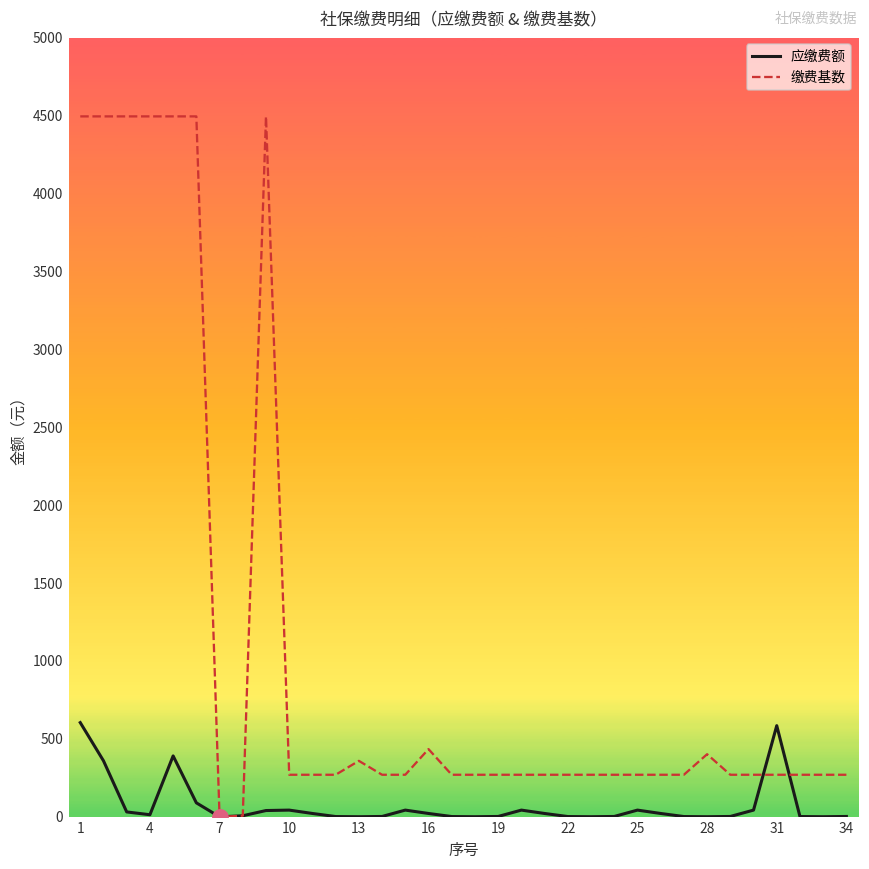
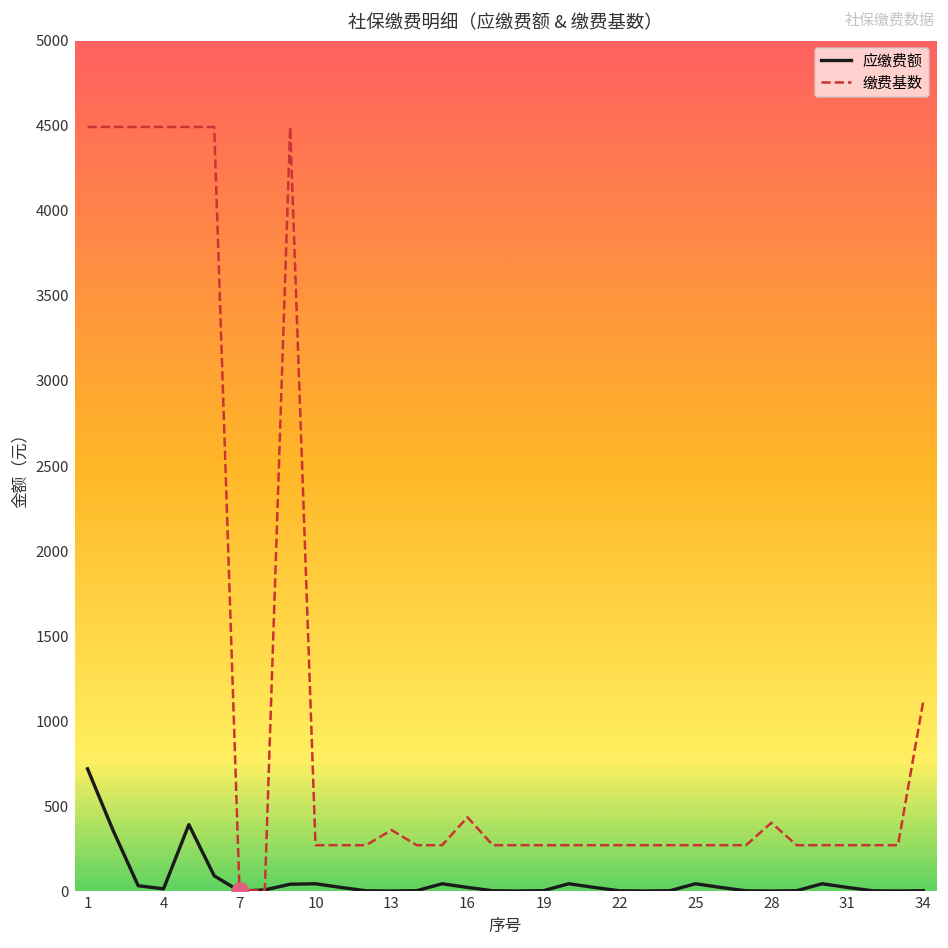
应缴费额, 1: 600 -> 720
应缴费额, 31: 590 -> 20
缴费基数, 34: 270 -> 1120
